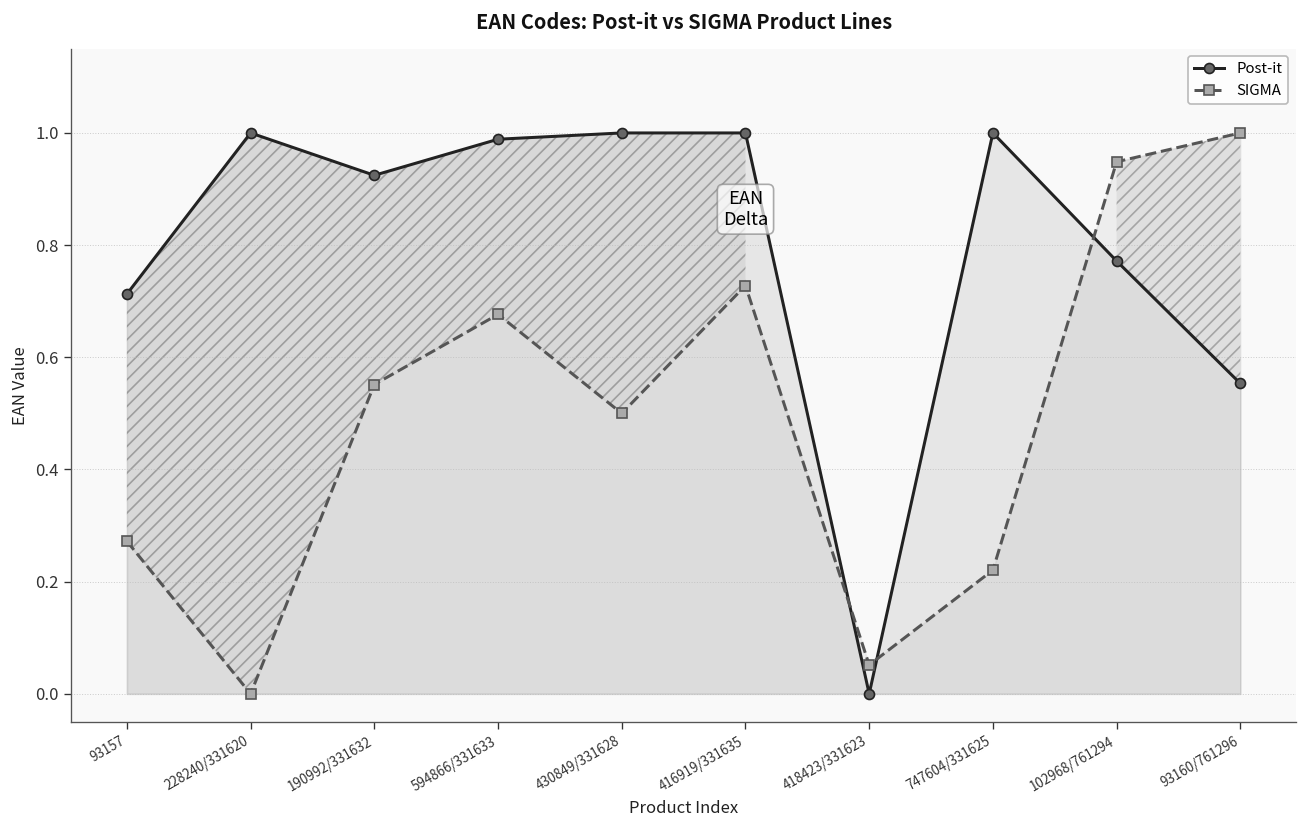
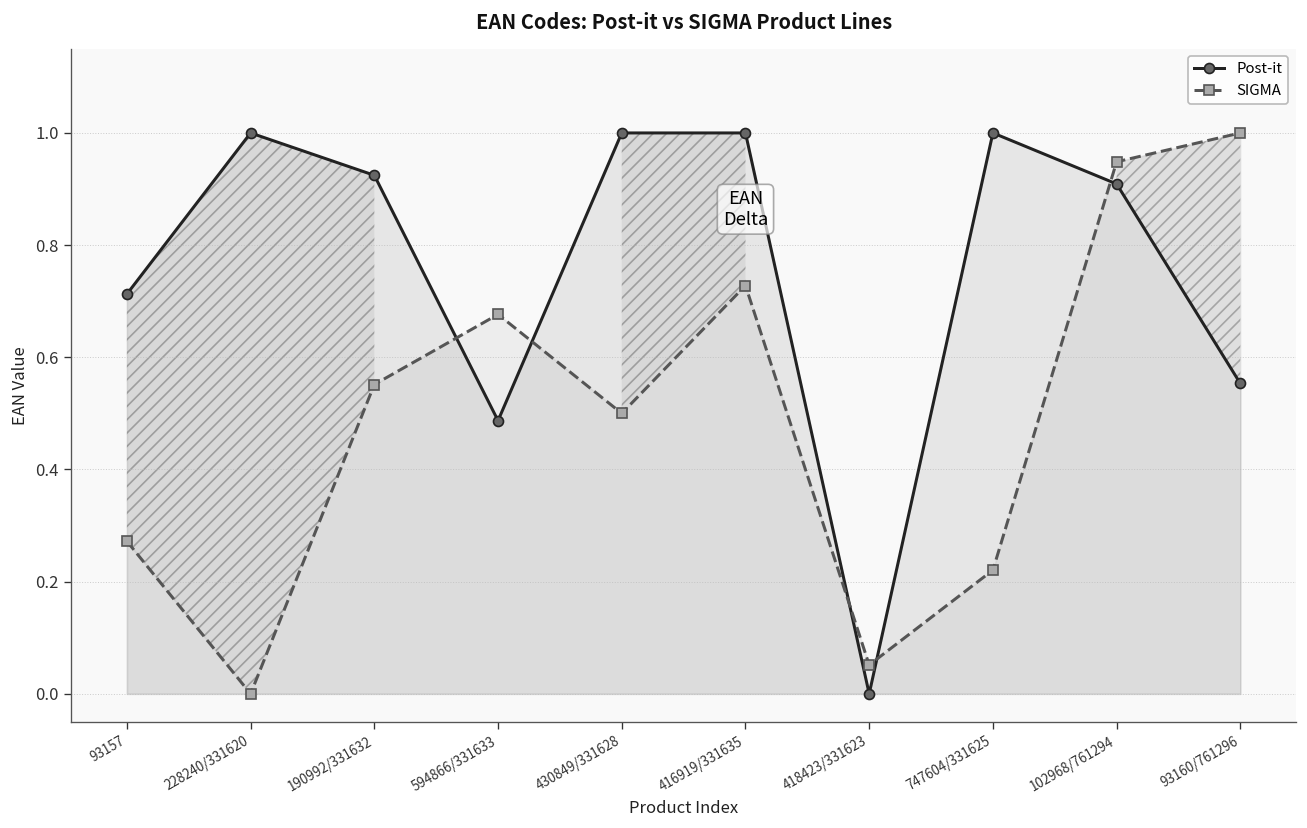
Post-it, 594866/331633: 0.99 -> 0.49
Post-it, 102968/761294: 0.77 -> 0.91
